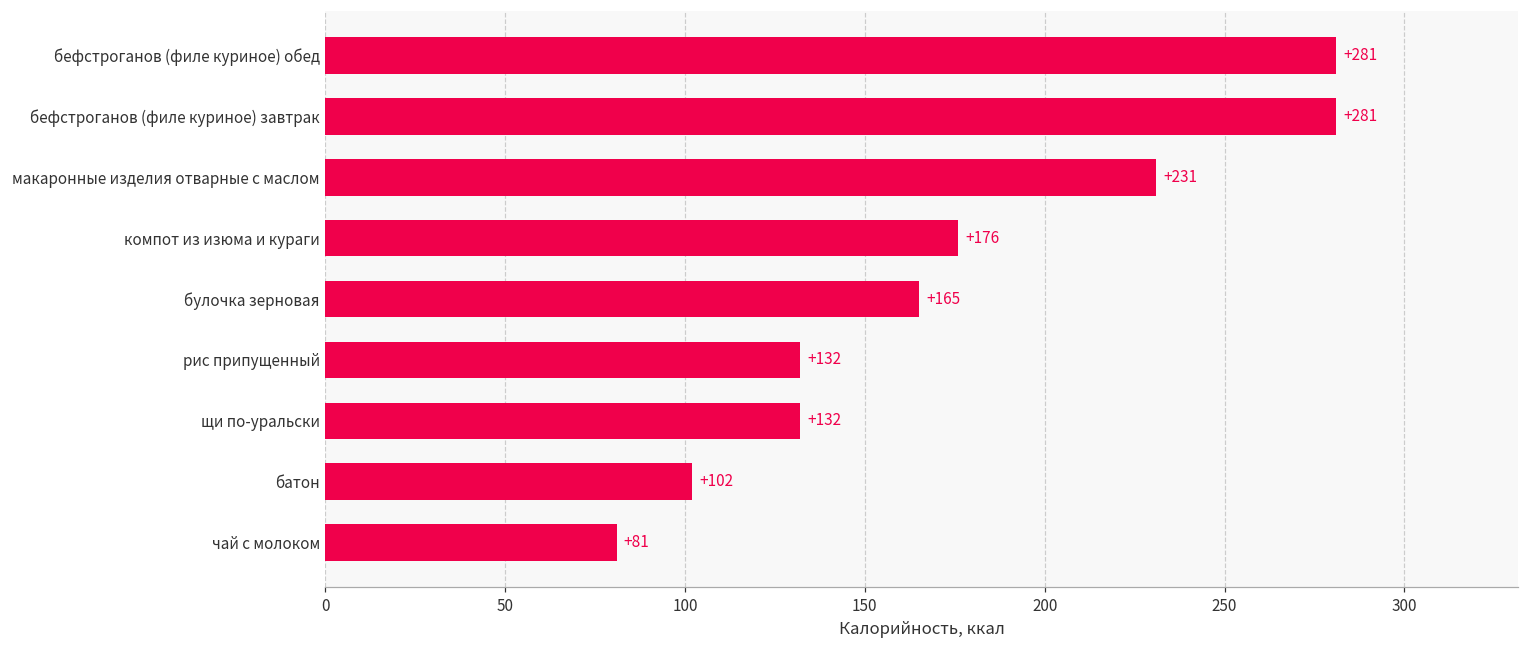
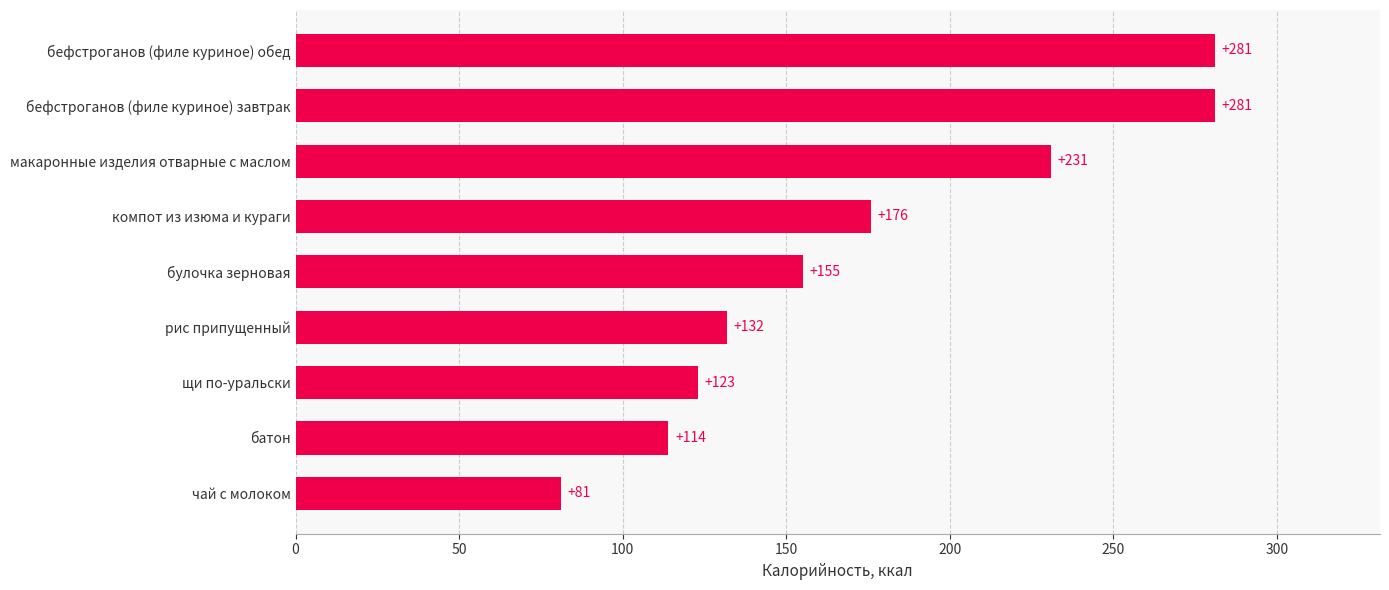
булочка зерновая: +165 -> +155
щи по-уральски: +132 -> +123
батон: +102 -> +114
